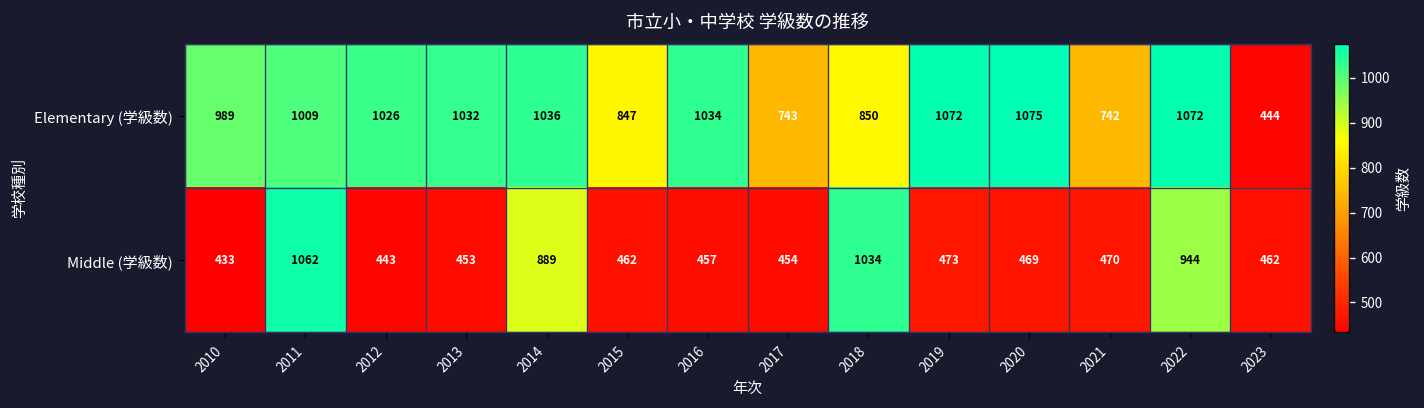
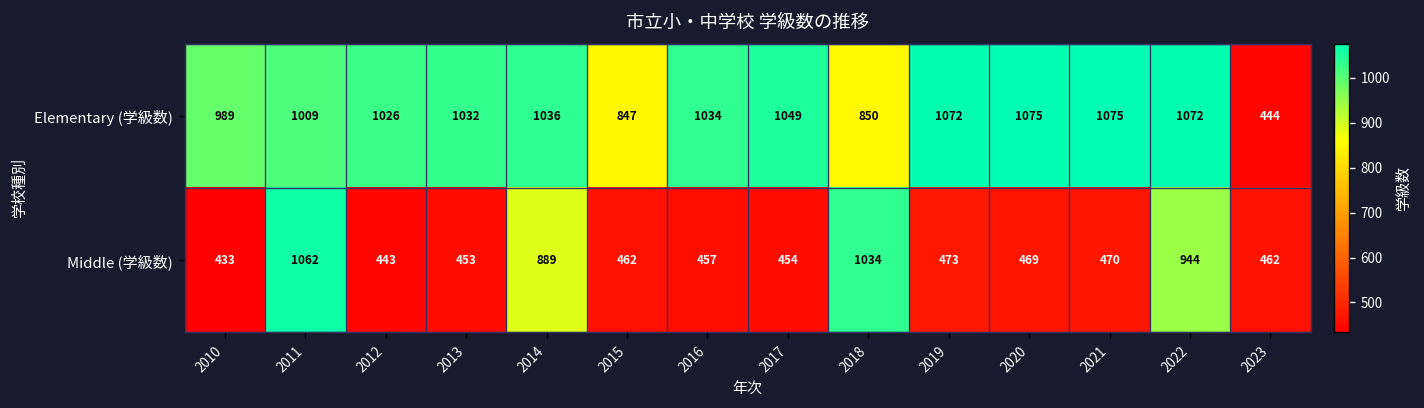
Elementary (学級数), 2017: 743 -> 1049
Elementary (学級数), 2021: 742 -> 1075
